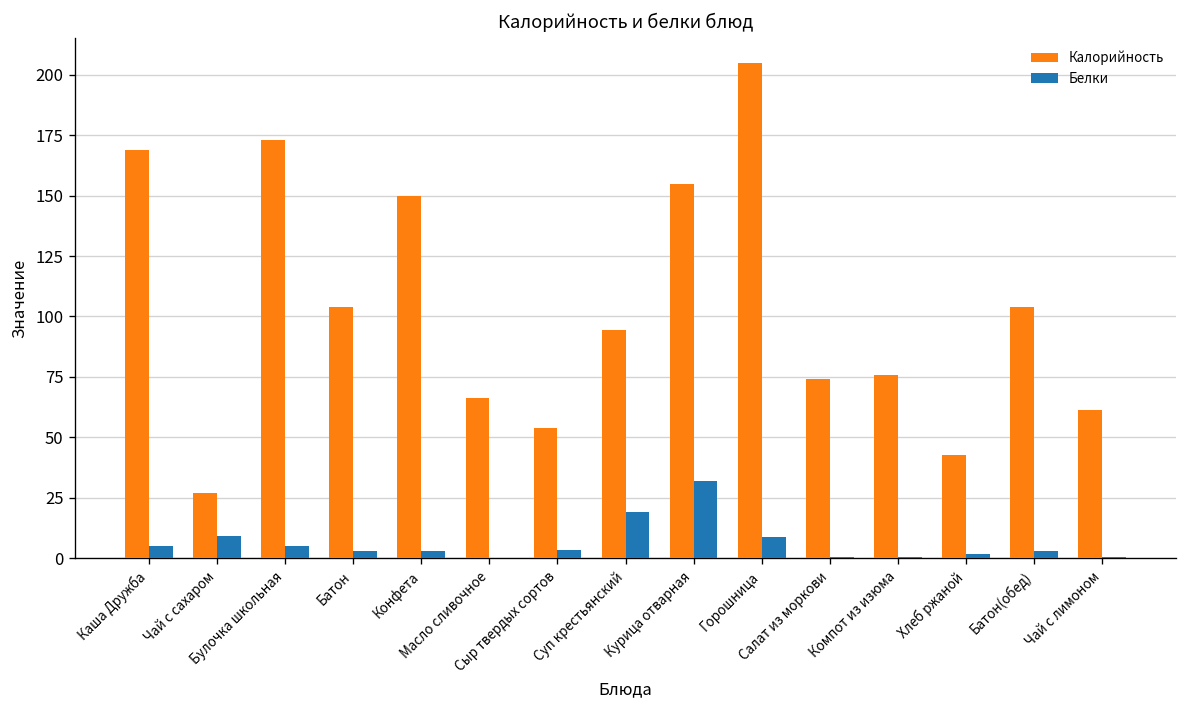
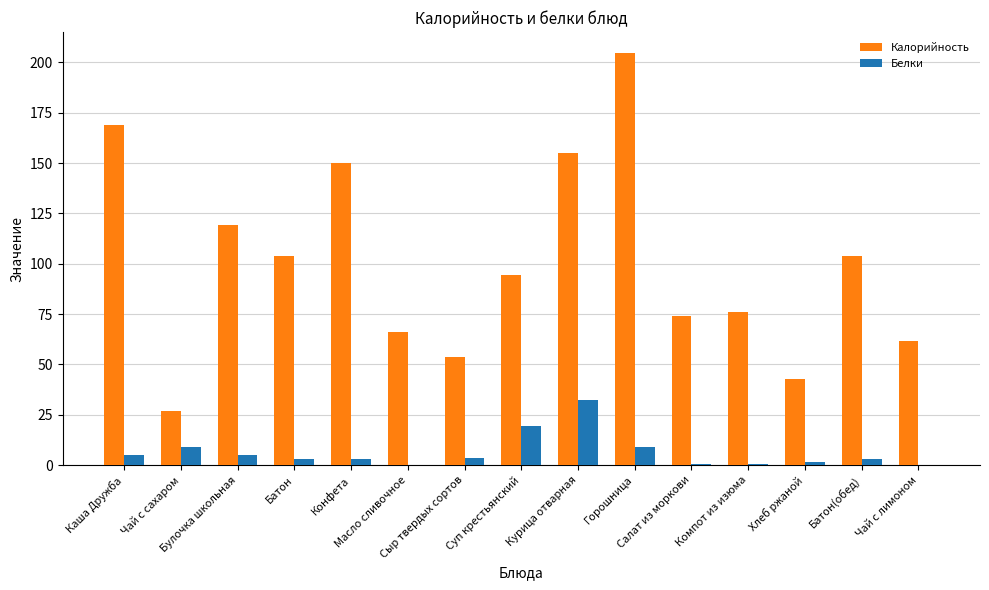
Калорийность, Булочка школьная: 173 -> 119
